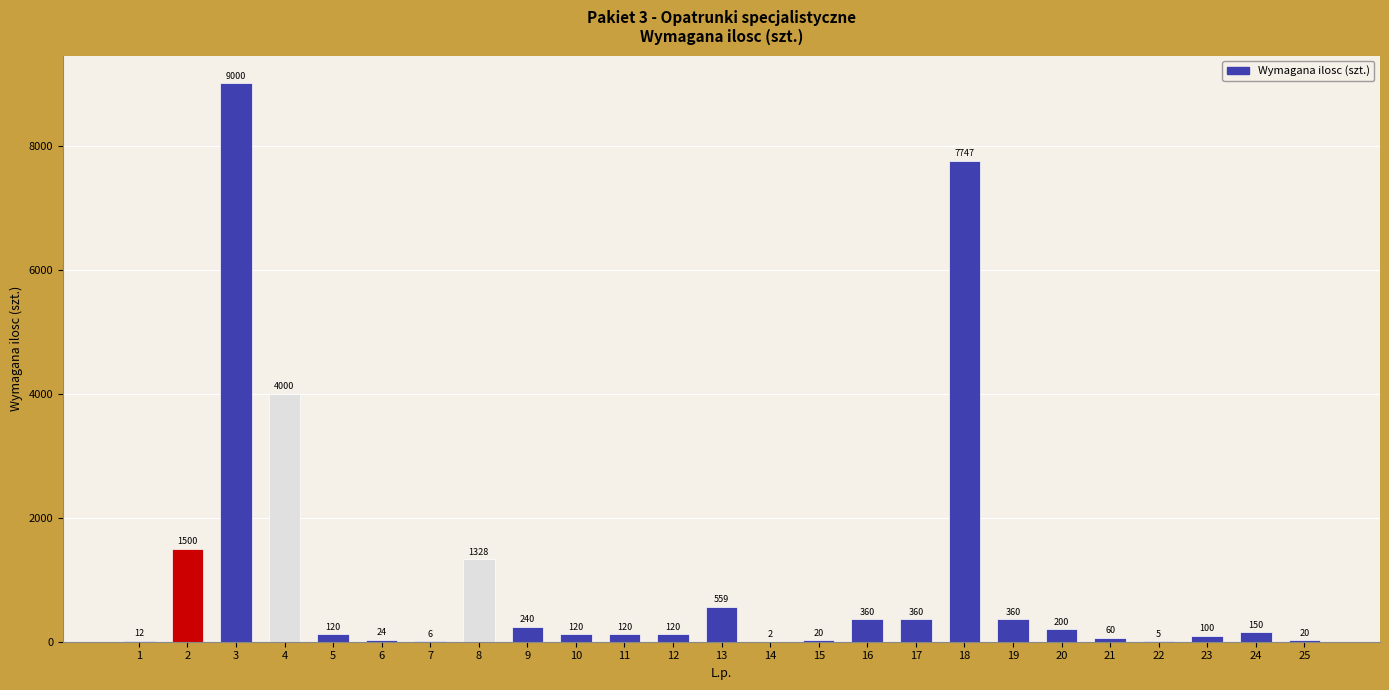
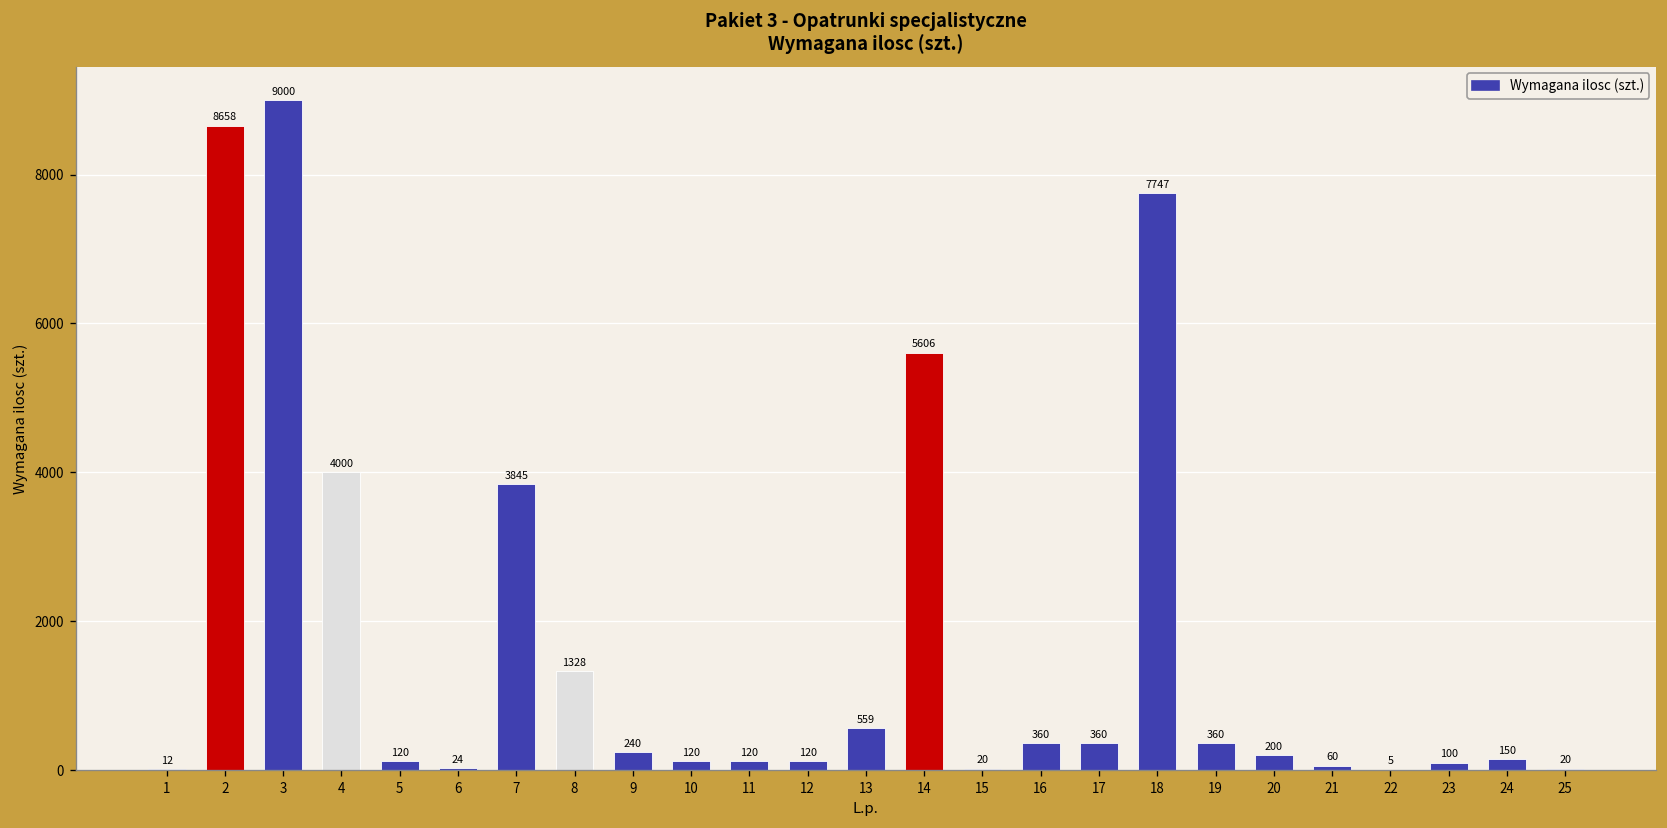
2: 1500 -> 8658
7: 6 -> 3845
14: 2 -> 5606
